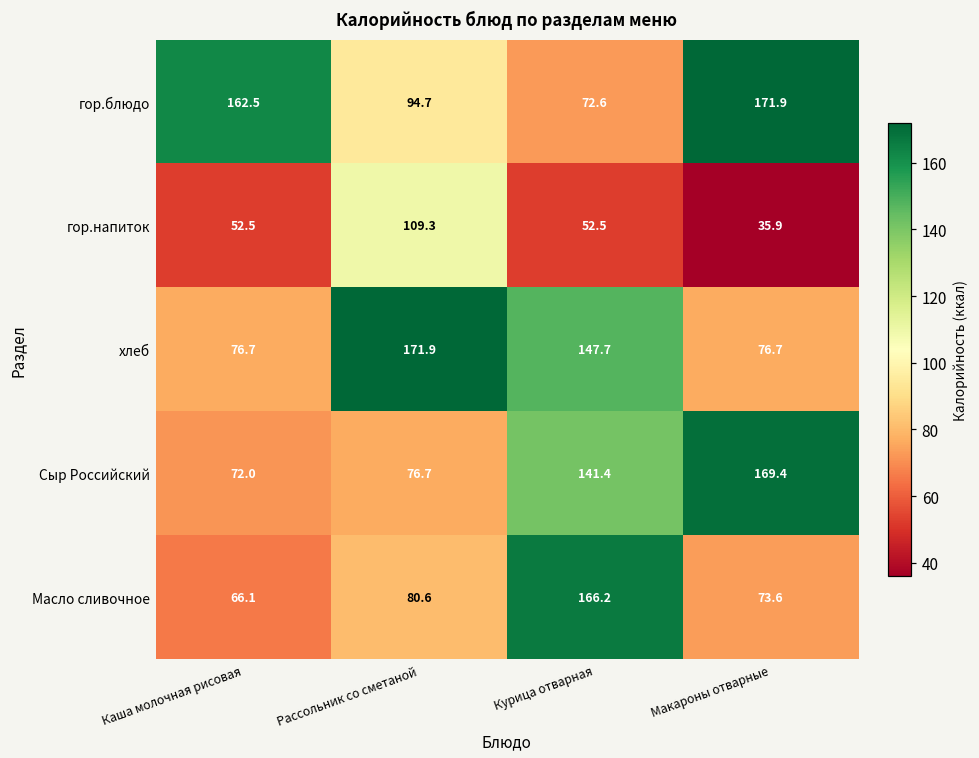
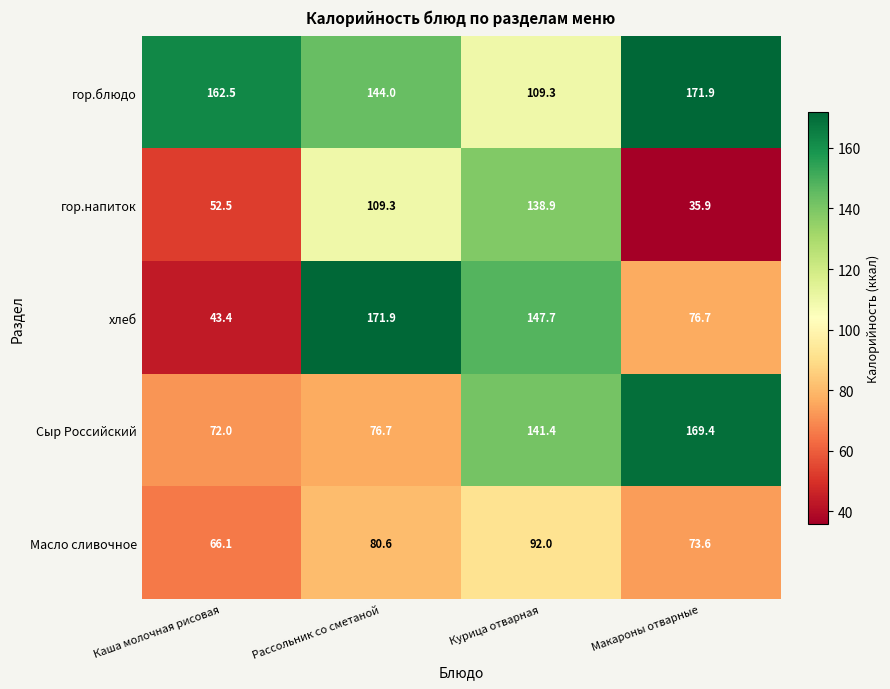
гор.блюдо, Рассольник со сметаной: 94.7 -> 144.0
гор.блюдо, Курица отварная: 72.6 -> 109.3
гор.напиток, Курица отварная: 52.5 -> 138.9
хлеб, Каша молочная рисовая: 76.7 -> 43.4
Масло сливочное, Курица отварная: 166.2 -> 92.0
